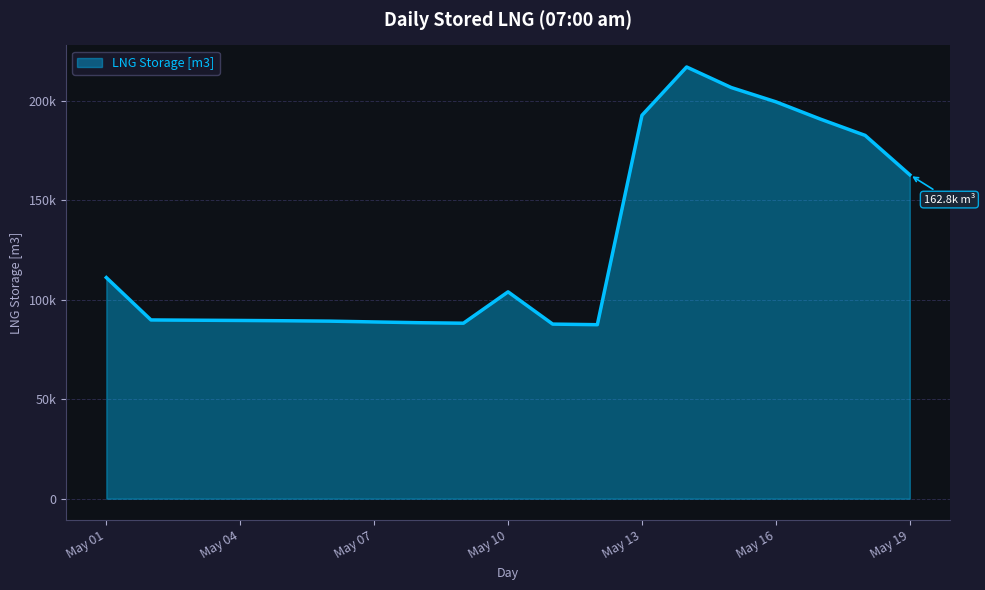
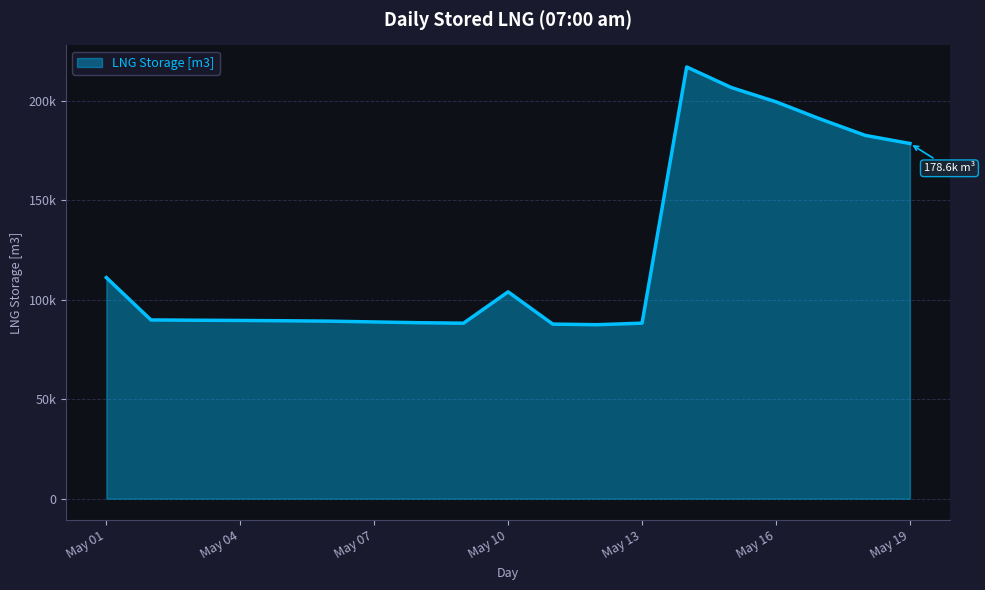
May 13: 193000 -> 88000
May 19: 162.8k -> 178.6k
